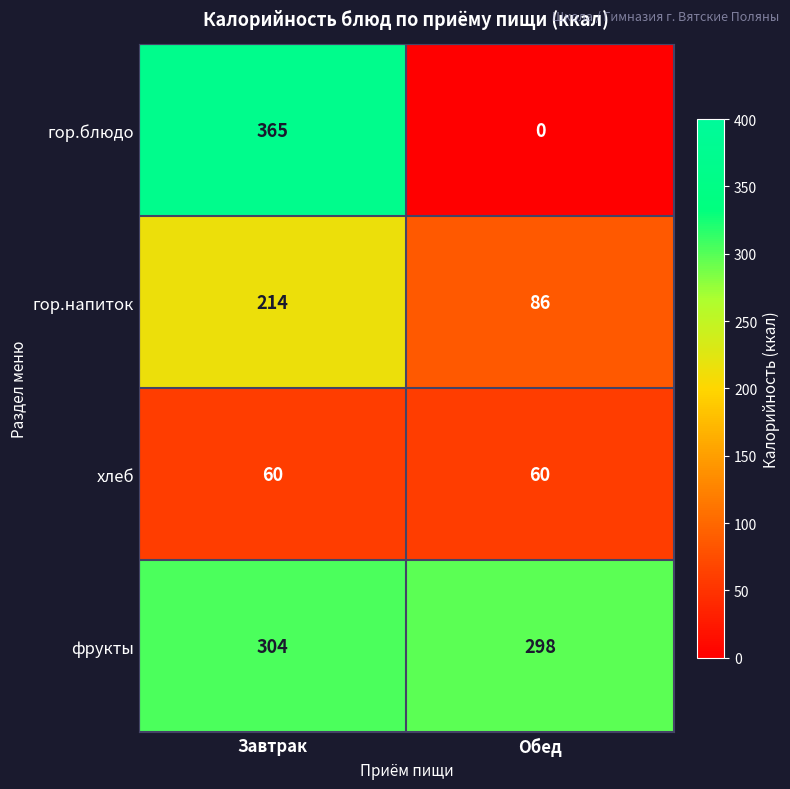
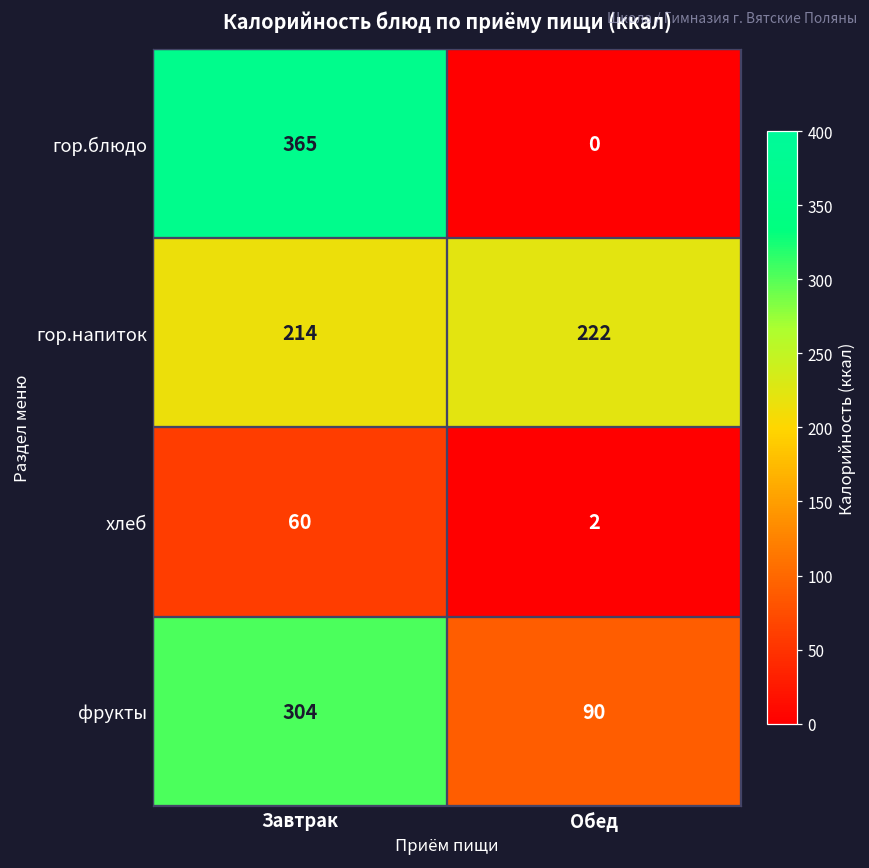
гор.напиток, Обед: 86 -> 222
хлеб, Обед: 60 -> 2
фрукты, Обед: 298 -> 90
